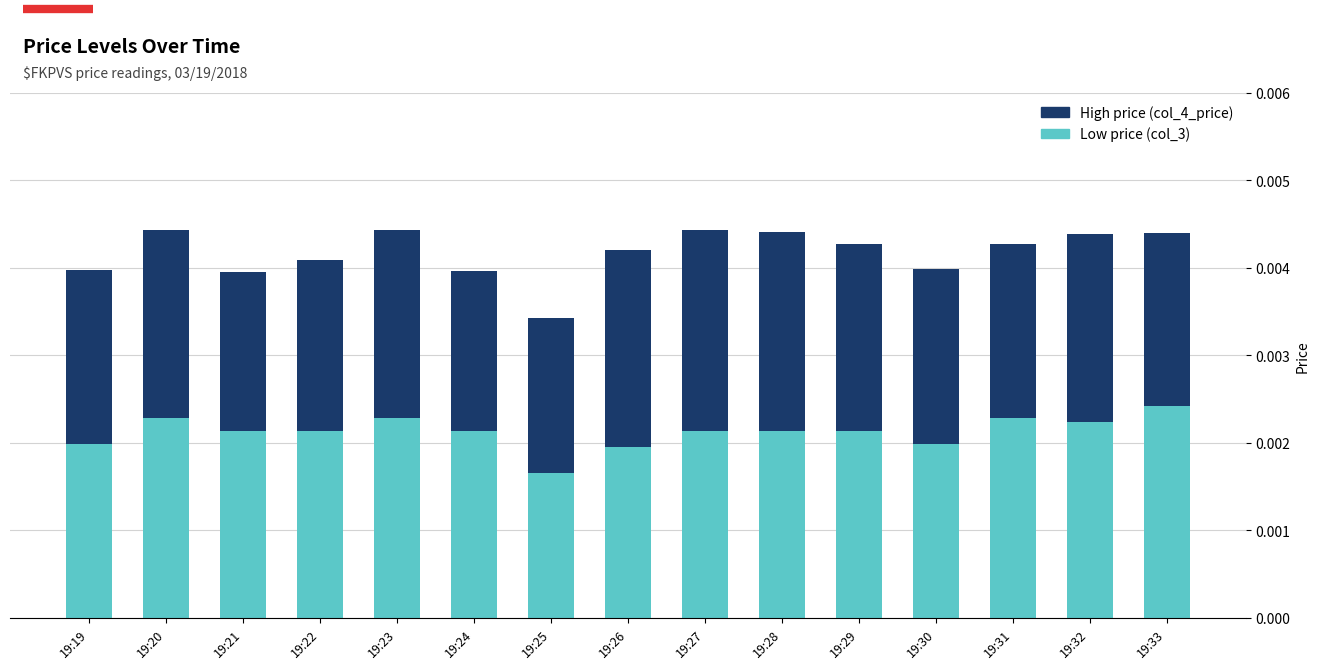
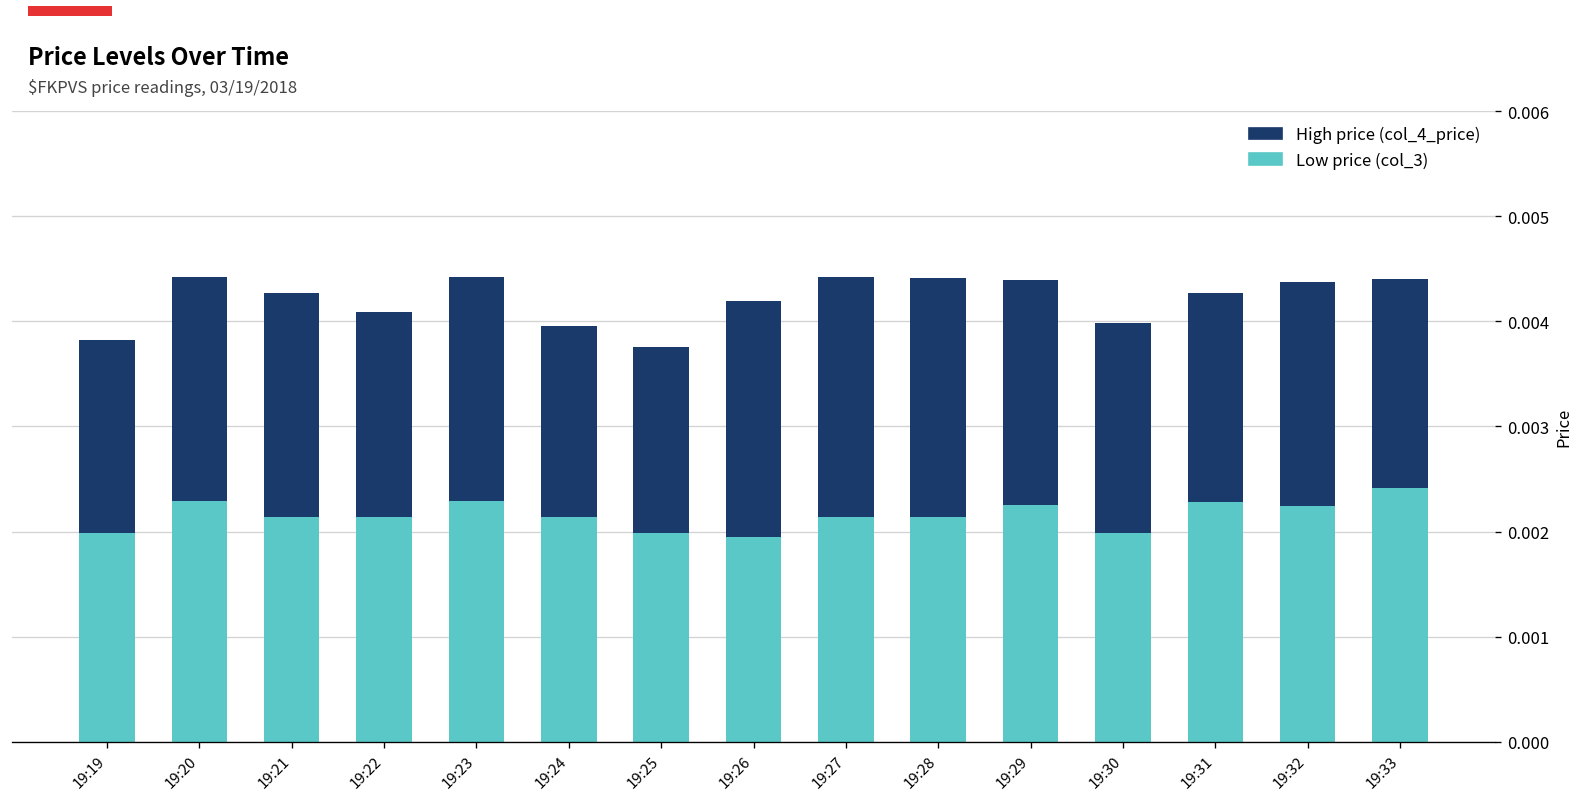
High price (col_4_price), 19:19: 0.0020 -> 0.0018
High price (col_4_price), 19:21: 0.0018 -> 0.0021
Low price (col_3), 19:25: 0.0017 -> 0.0020
Low price (col_3), 19:29: 0.0021 -> 0.0023
